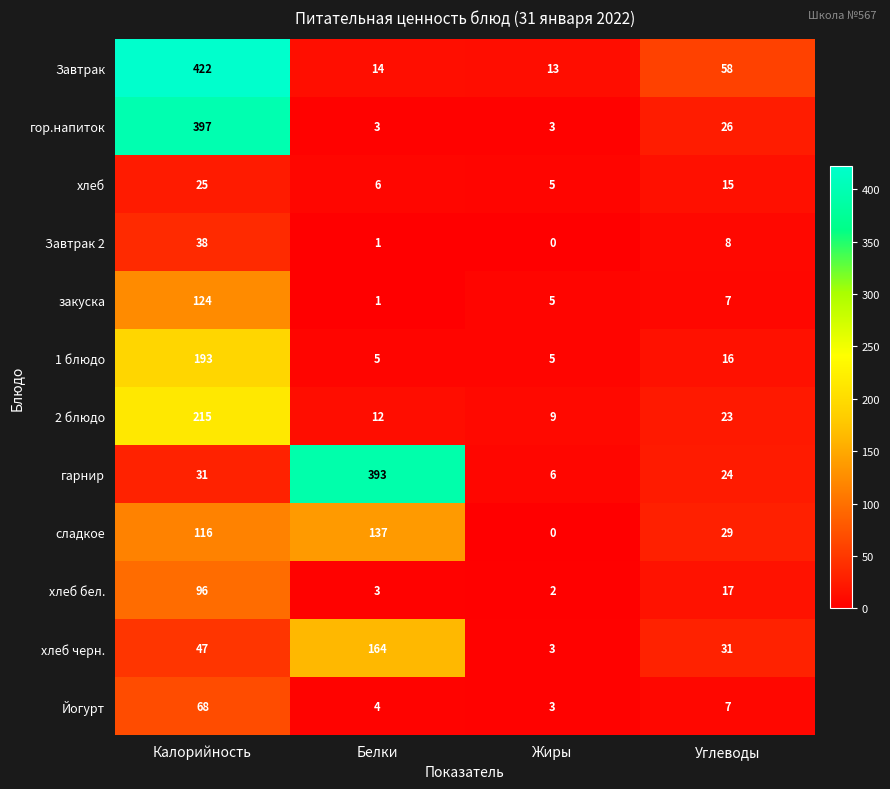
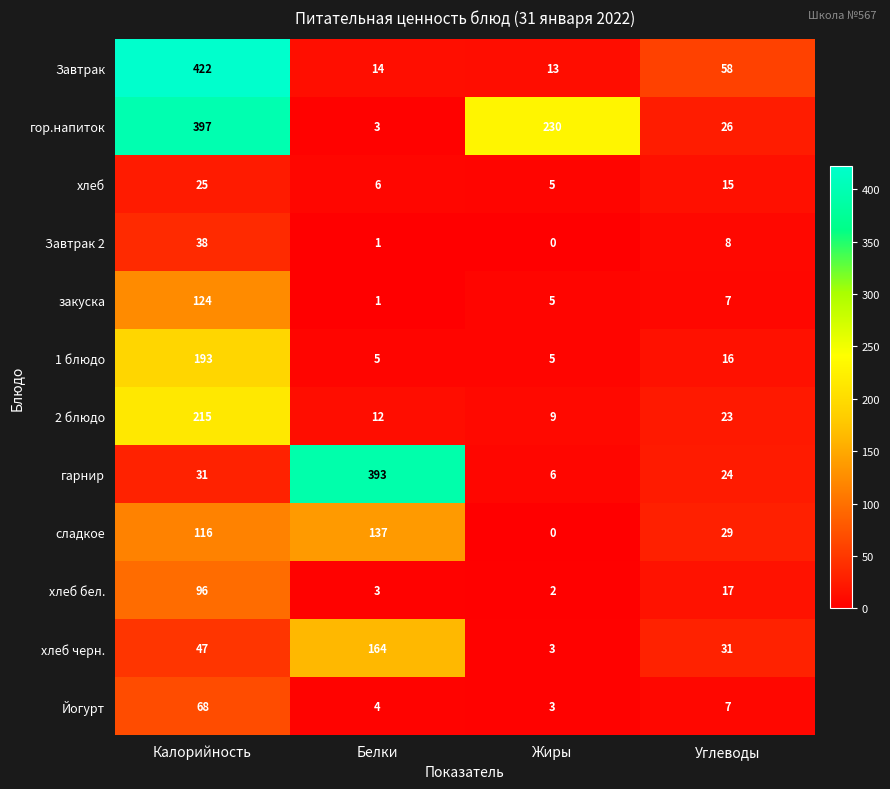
гор.напиток, Жиры: 3 -> 230
